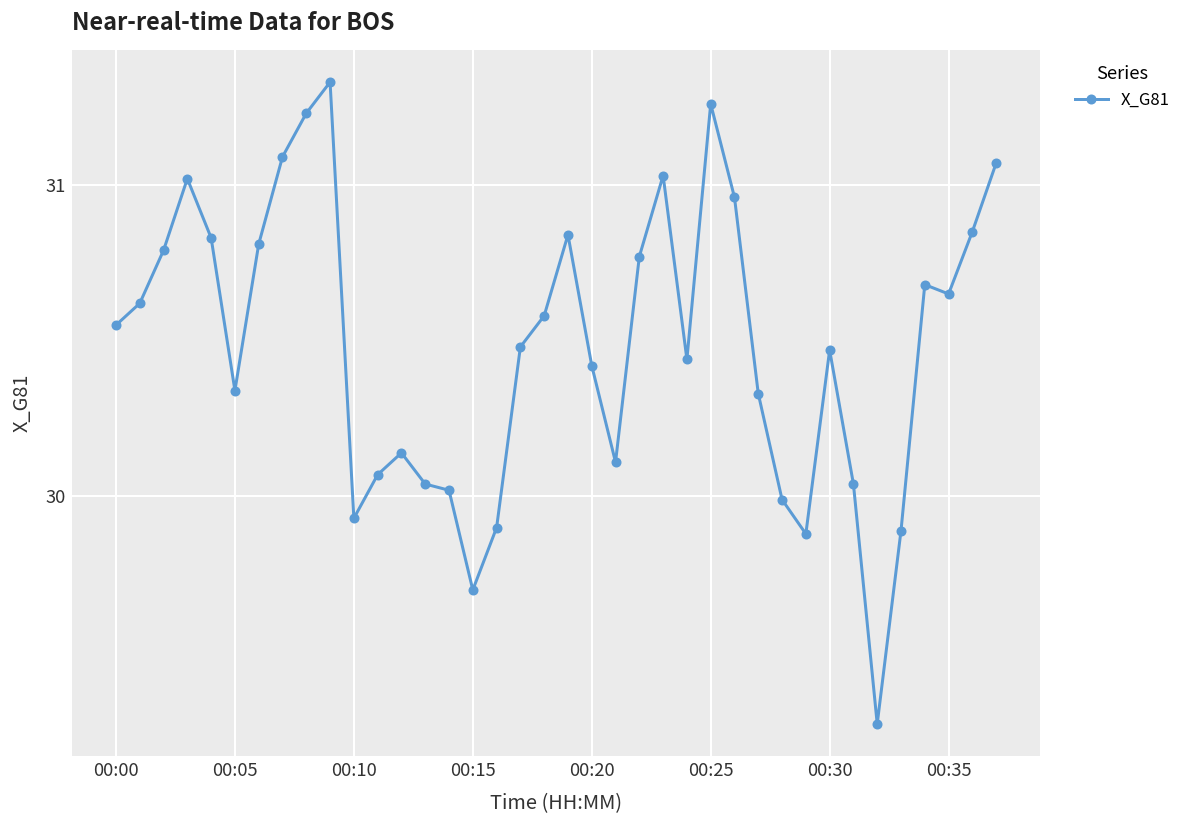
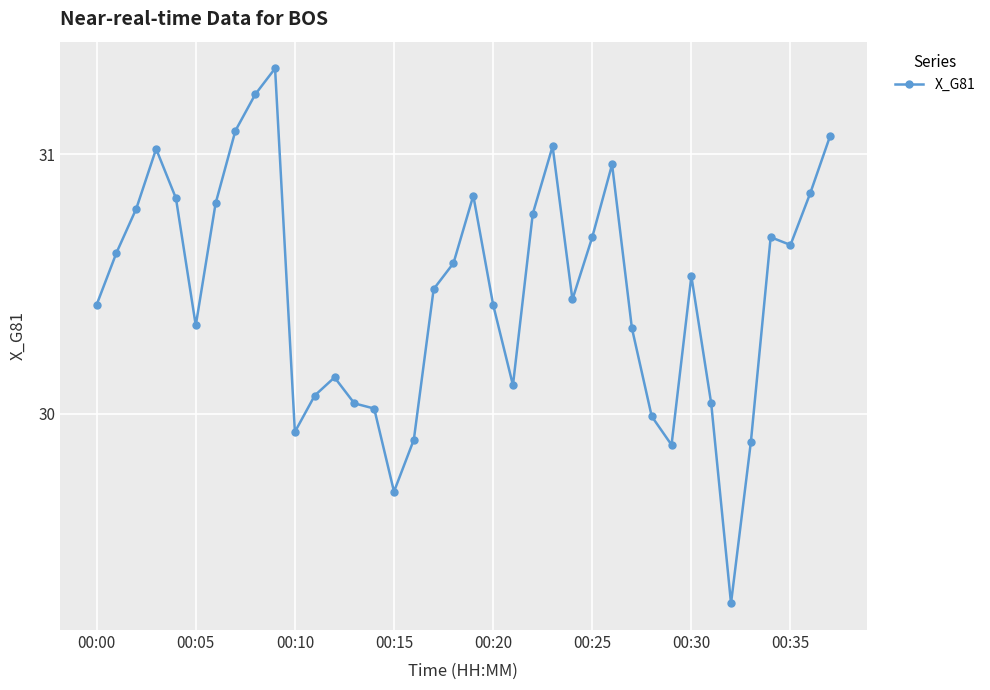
00:00: 30.55 -> 30.42
00:25: 31.26 -> 30.68
00:30: 30.47 -> 30.53
